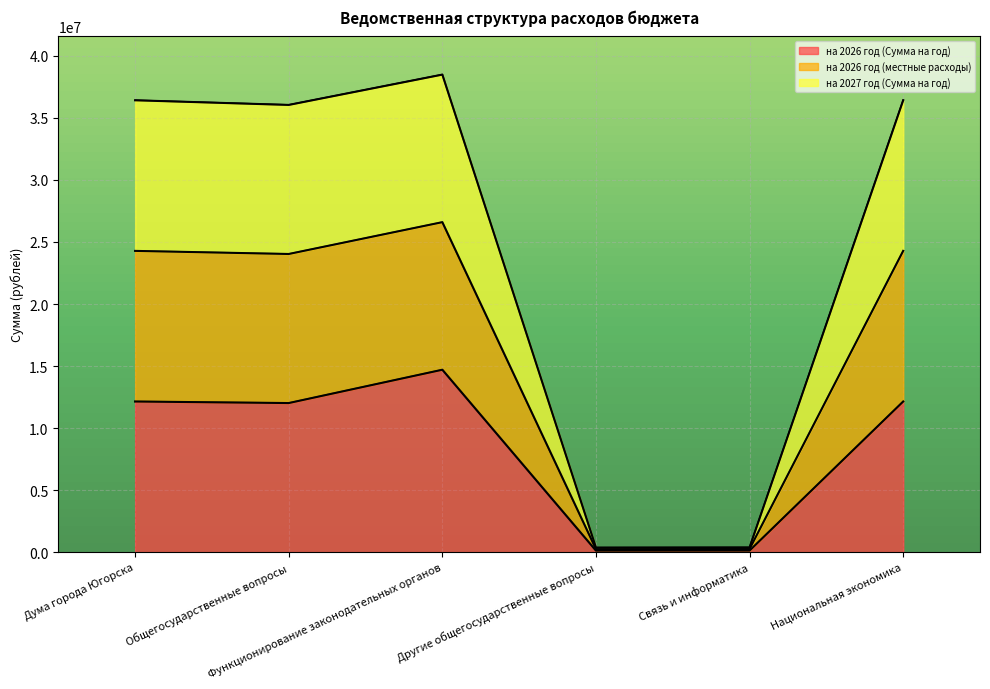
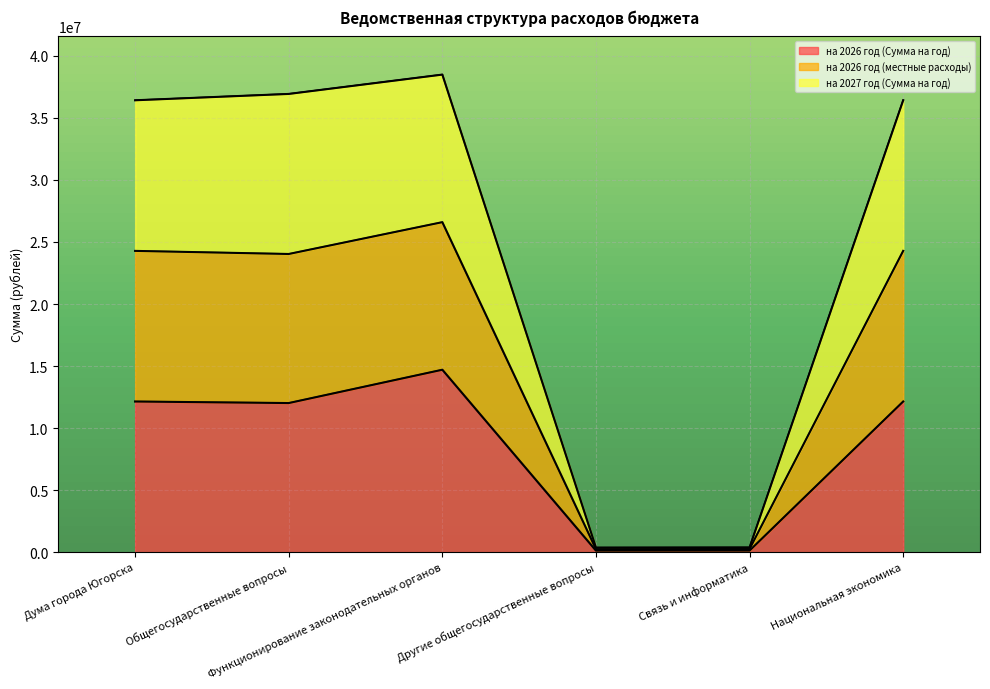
на 2027 год (Сумма на год), Общегосударственные вопросы: 12000000 -> 12900000
